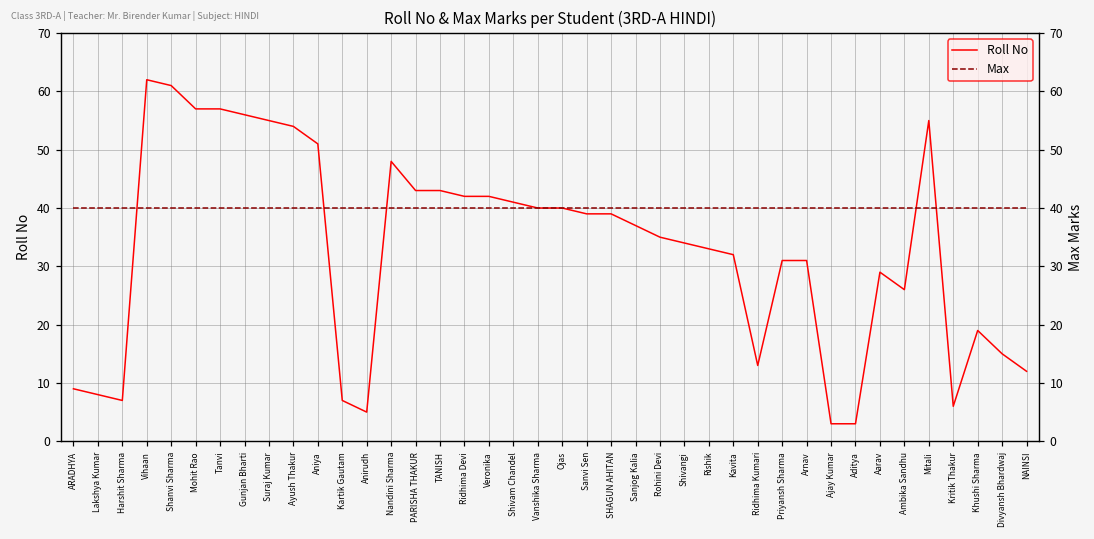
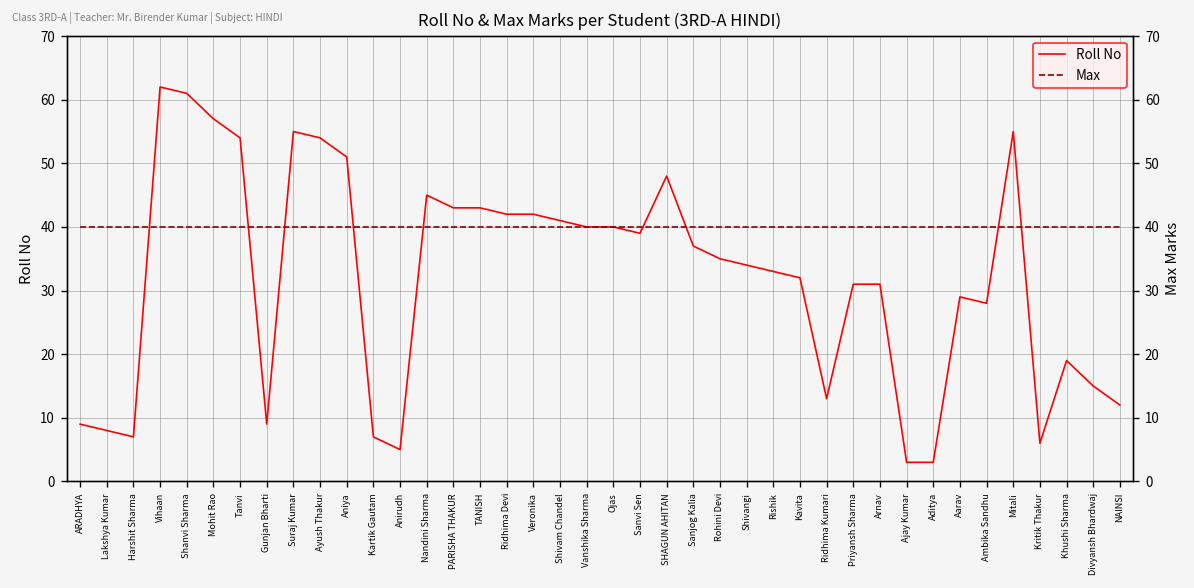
Roll No, Tanvi: 57 -> 54
Roll No, Gunjan Bharti: 56 -> 9
Roll No, Nandini Sharma: 48 -> 45
Roll No, SHAGUN AHITAN: 39 -> 48
Roll No, Ambika Sandhu: 26 -> 28
